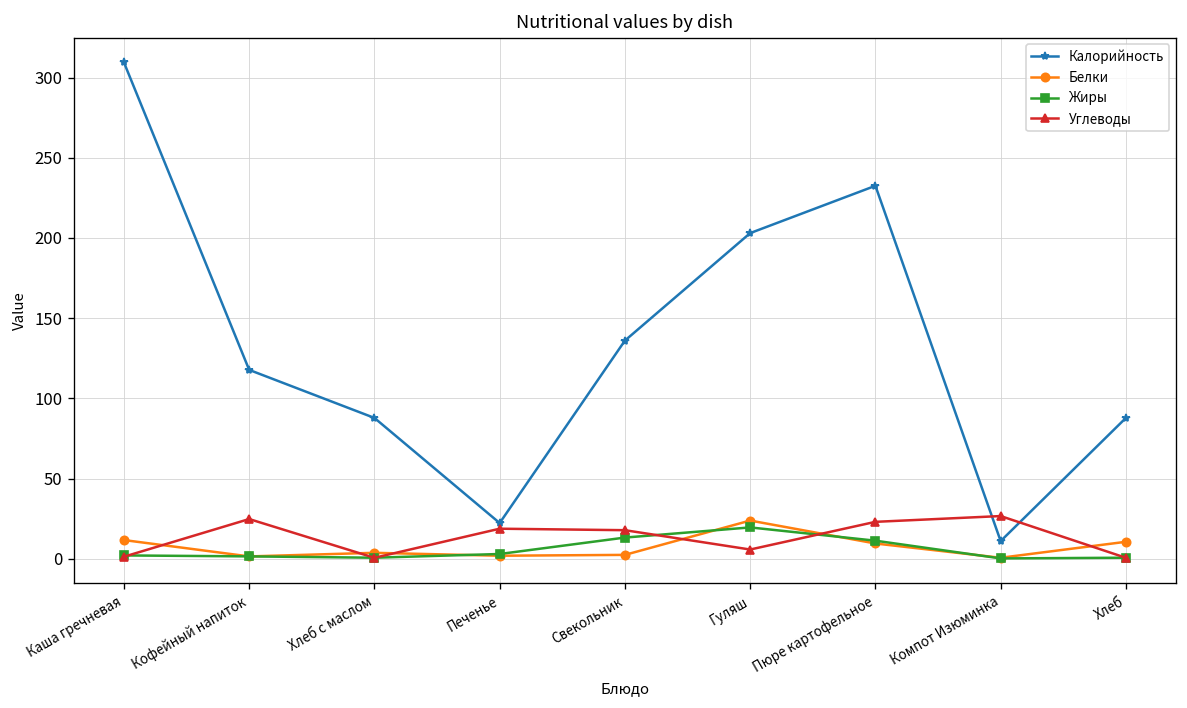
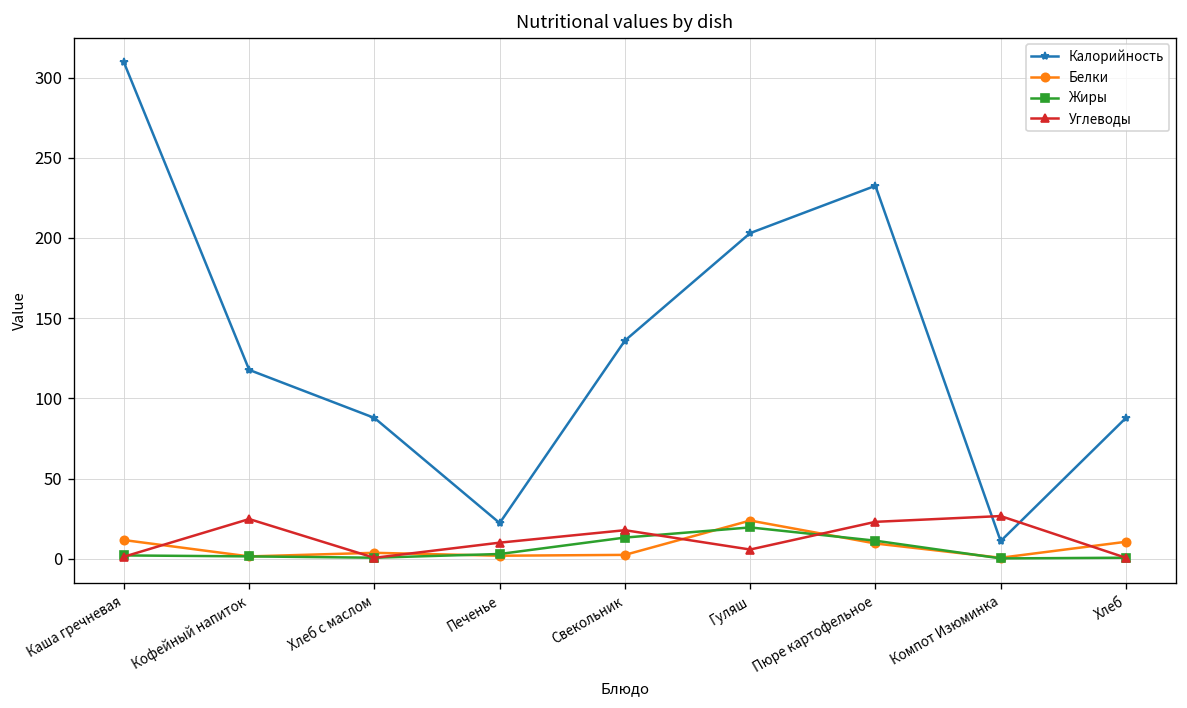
Углеводы, Печенье: 19 -> 10
